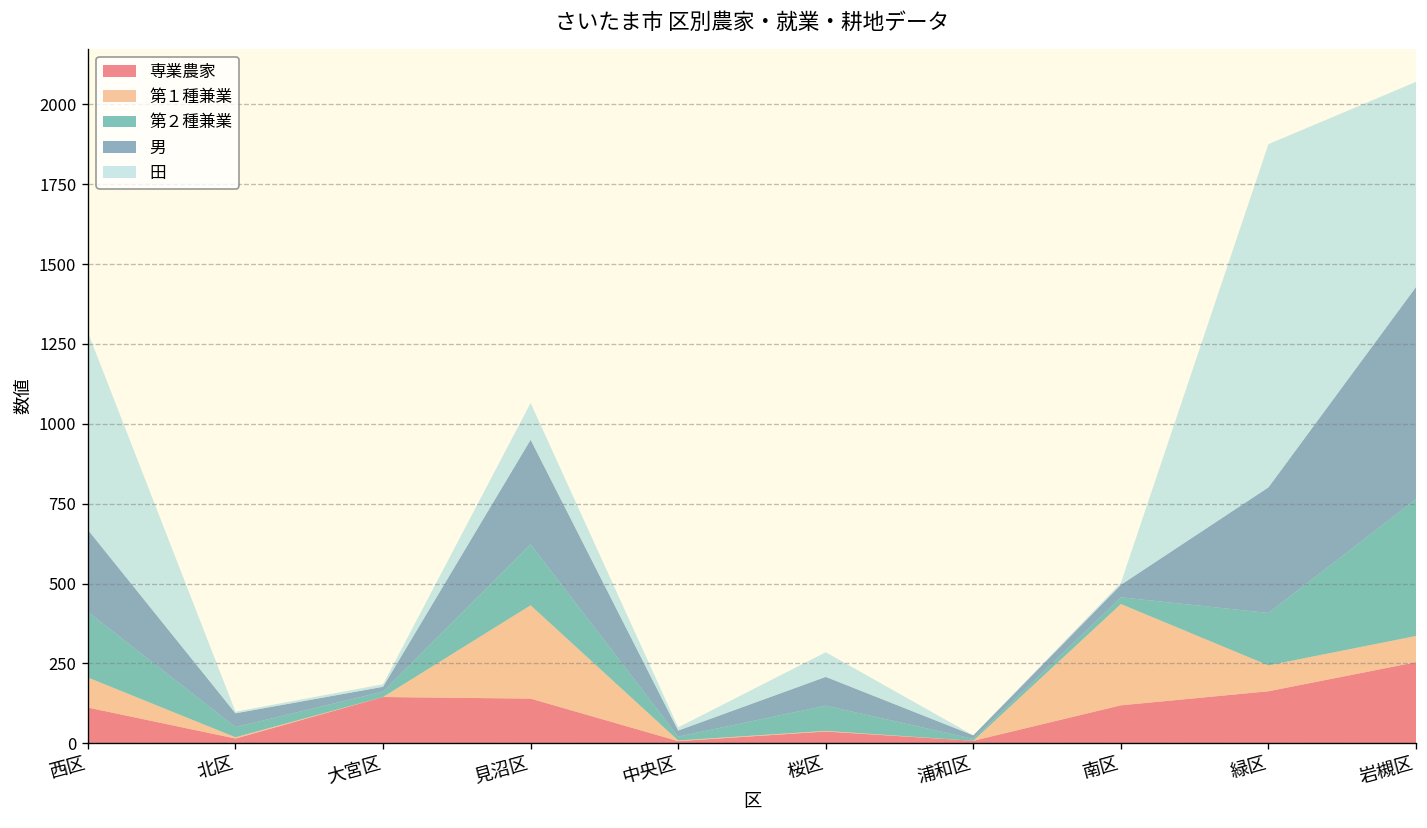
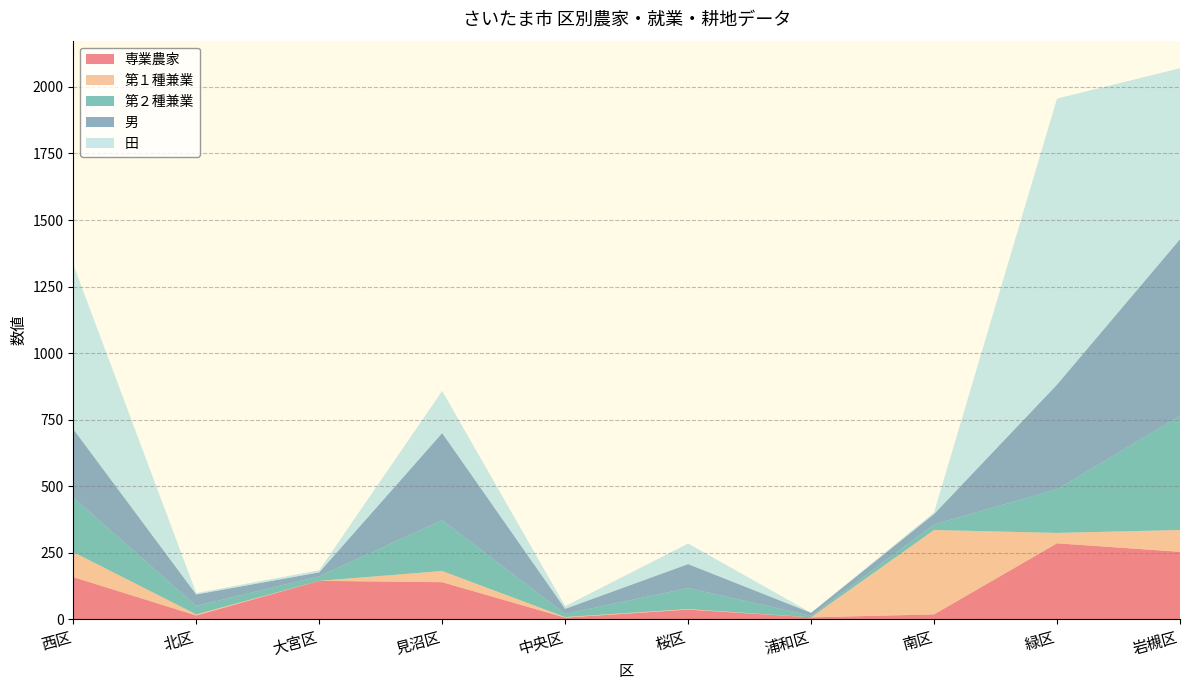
専業農家, 西区: 110 -> 160
第１種兼業, 見沼区: 290 -> 40
田, 見沼区: 120 -> 160
専業農家, 南区: 120 -> 20
専業農家, 緑区: 160 -> 290
第１種兼業, 緑区: 80 -> 40
